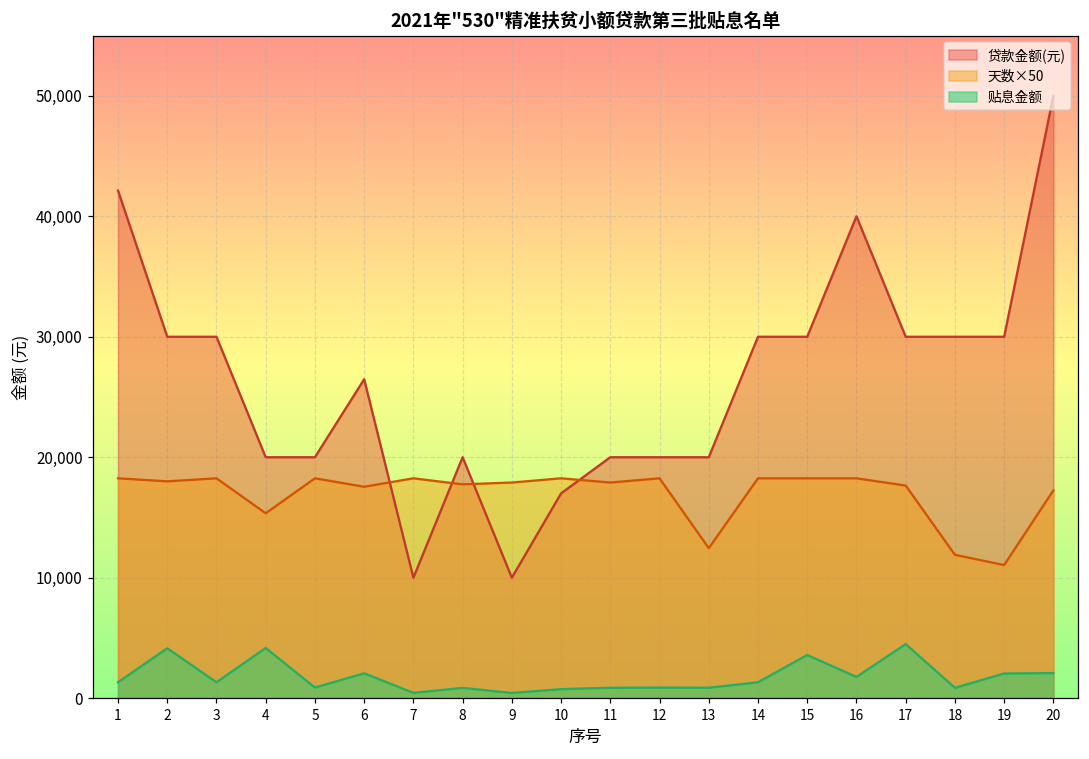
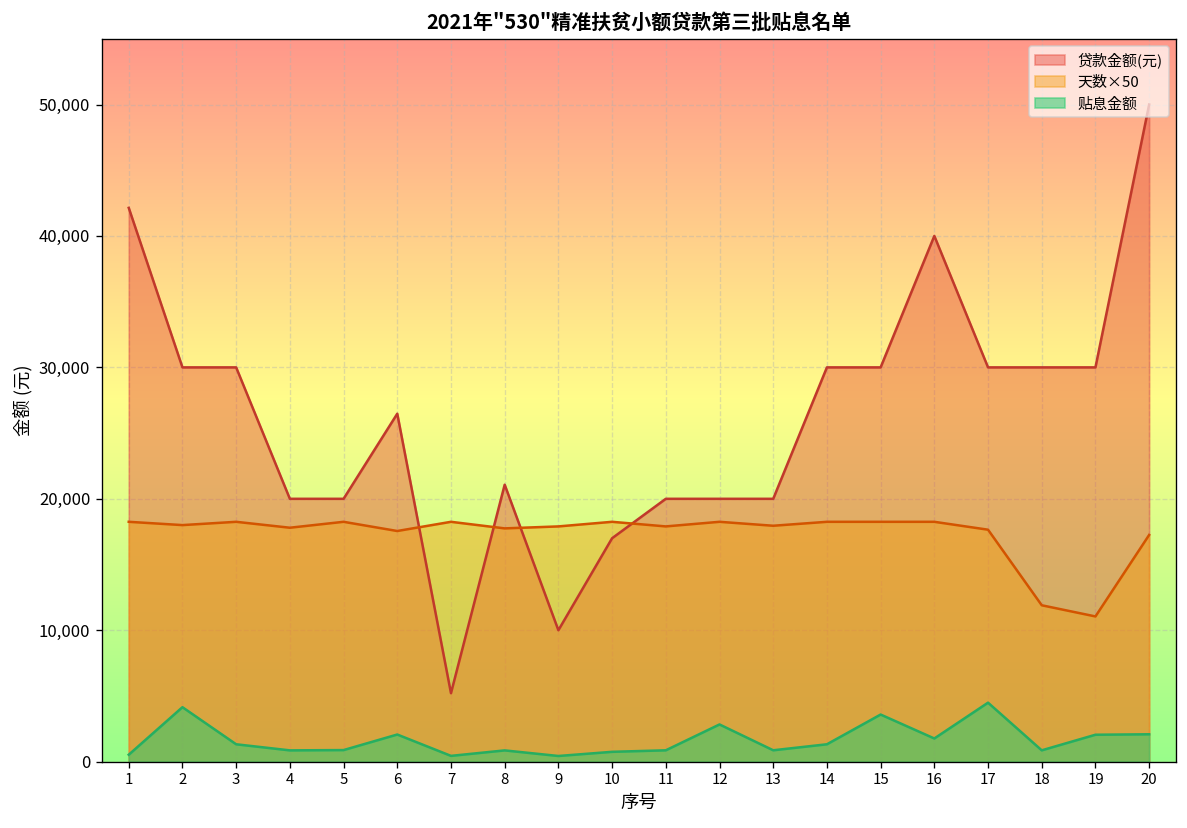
贴息金额, 1: 1,300 -> 500
天数×50, 4: 15,400 -> 17,800
贴息金额, 4: 4,200 -> 900
贷款金额(元), 7: 10,000 -> 5,200
贷款金额(元), 8: 20,000 -> 21,100
贴息金额, 12: 900 -> 2,800
天数×50, 13: 12,500 -> 18,000
